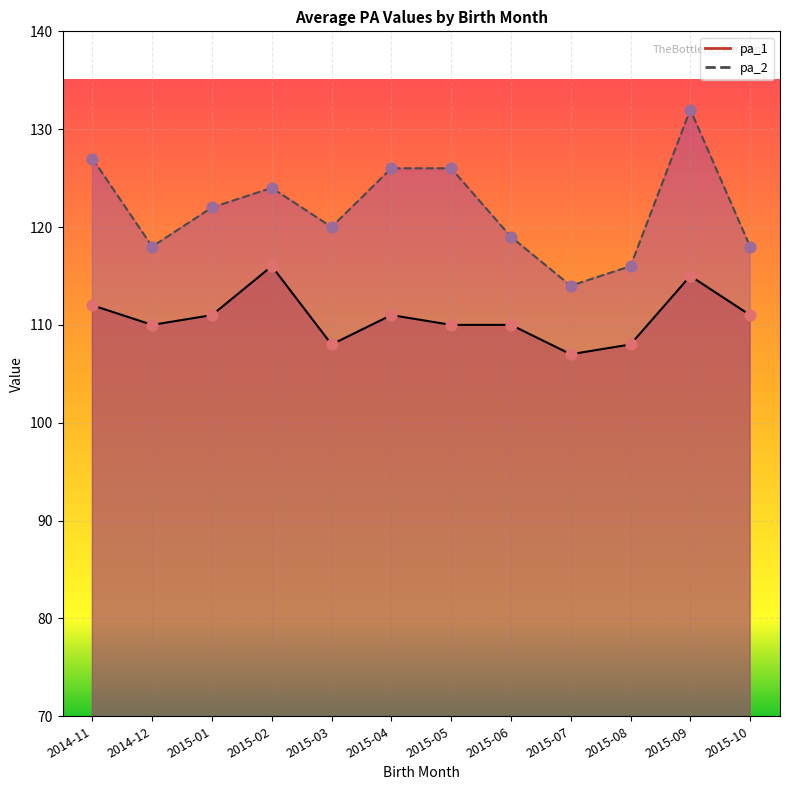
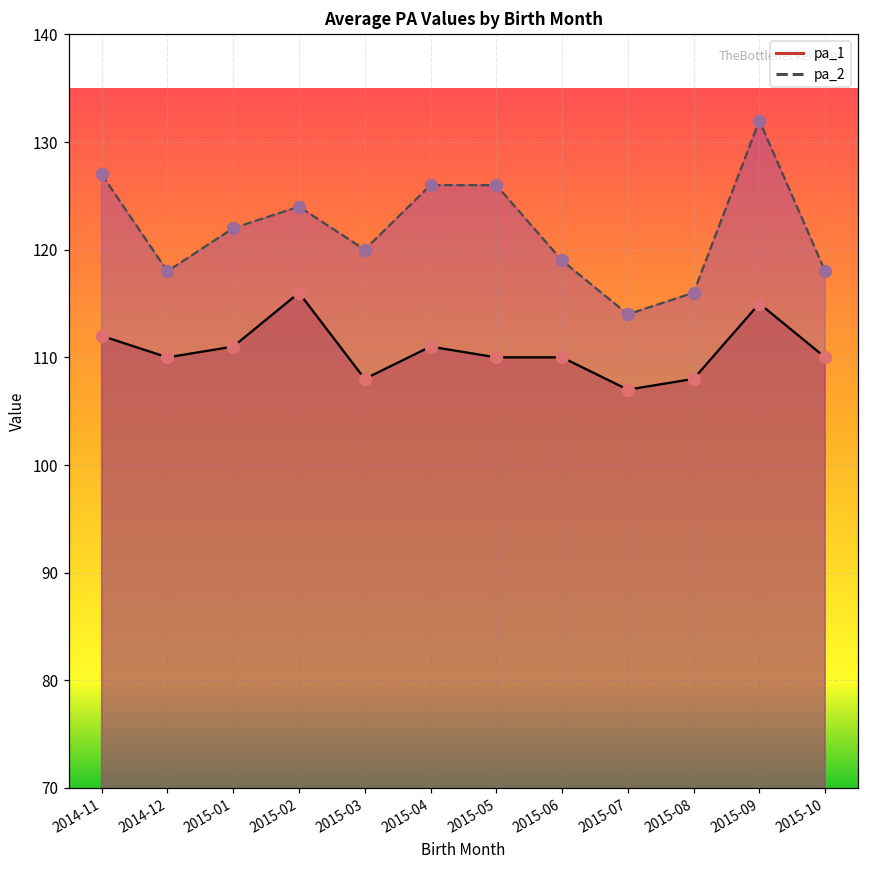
pa_1, 2015-10: 111 -> 110
